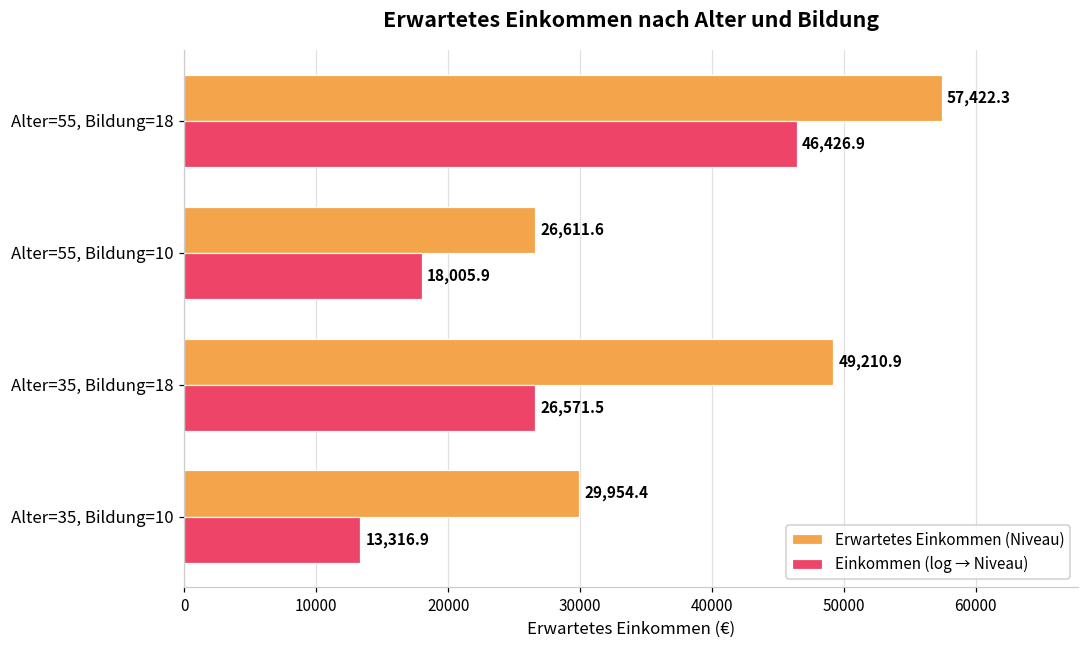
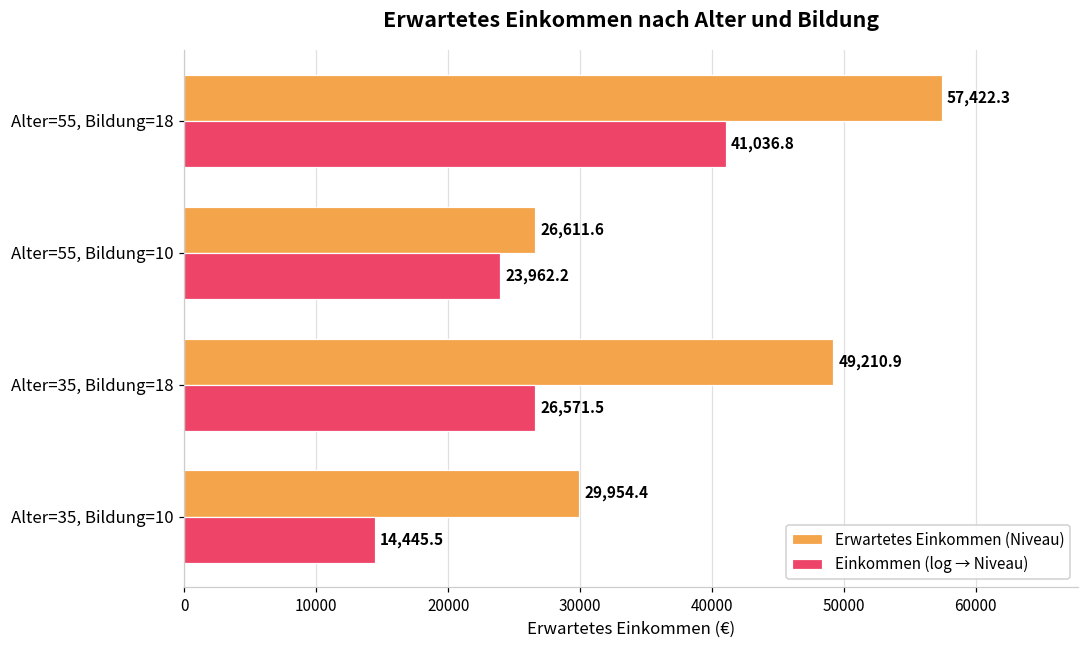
Einkommen (log → Niveau), Alter=55, Bildung=18: 46,426.9 -> 41,036.8
Einkommen (log → Niveau), Alter=55, Bildung=10: 18,005.9 -> 23,962.2
Einkommen (log → Niveau), Alter=35, Bildung=10: 13,316.9 -> 14,445.5
